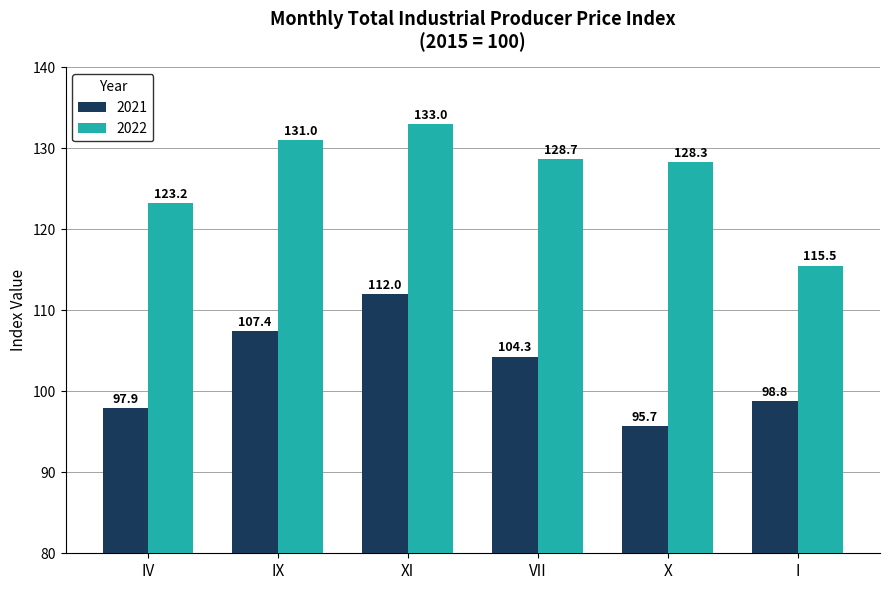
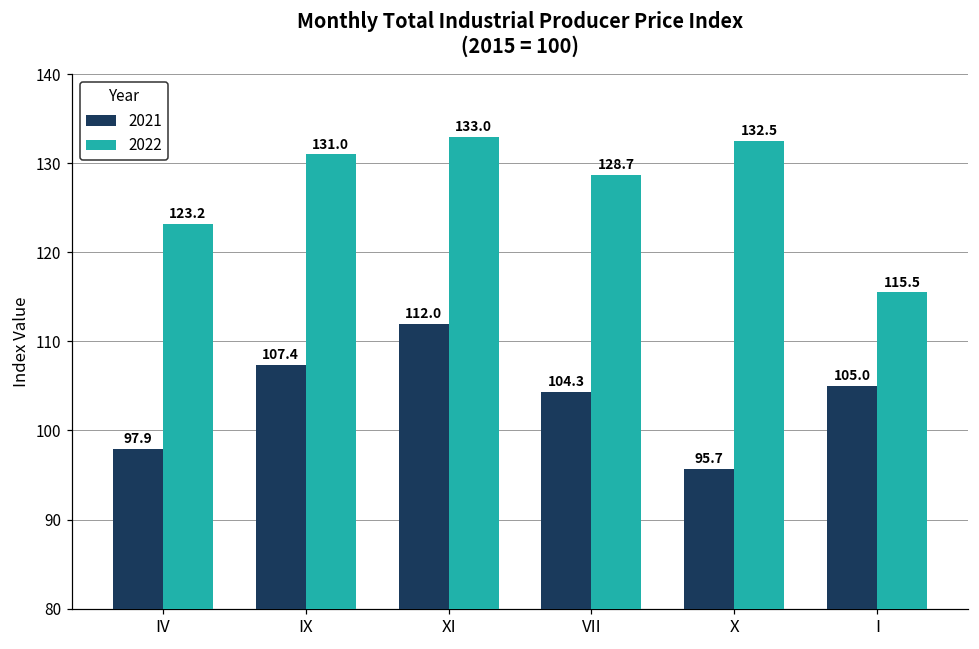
2022, X: 128.3 -> 132.5
2021, I: 98.8 -> 105.0
